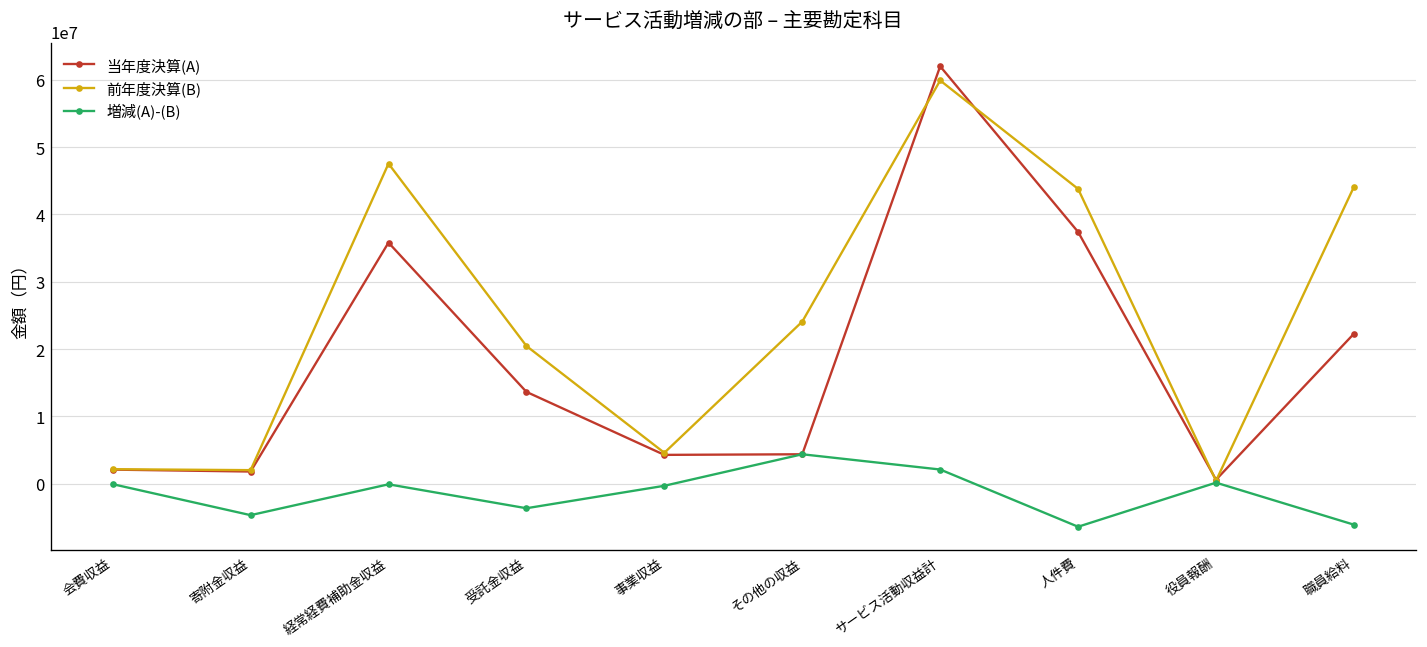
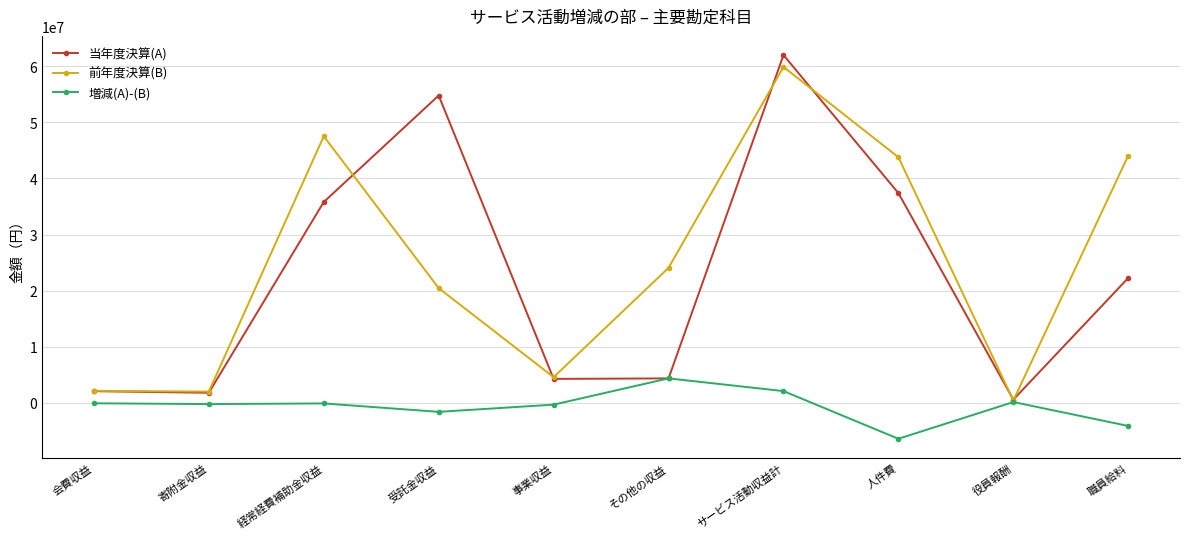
増減(A)-(B), 寄附金収益: -5000000 -> 0
当年度決算(A), 受託金収益: 14000000 -> 55000000
増減(A)-(B), 受託金収益: -4000000 -> -2000000
増減(A)-(B), 職員給料: -6000000 -> -4000000
